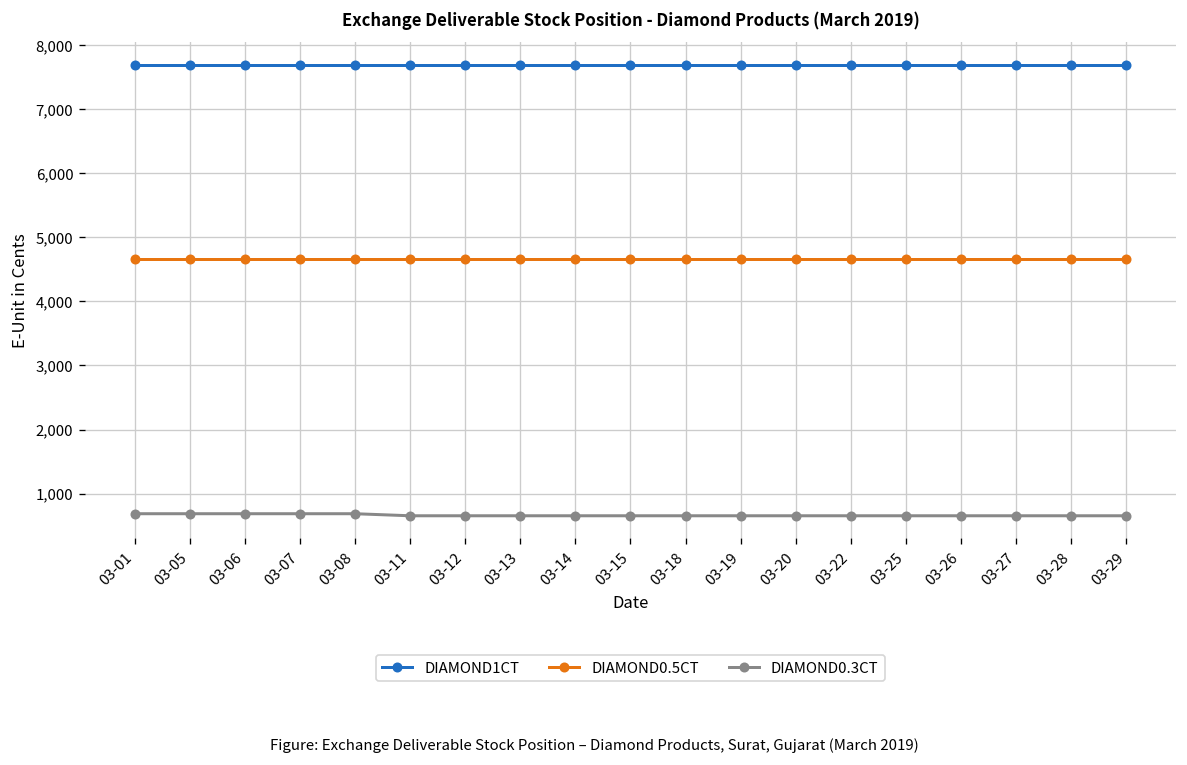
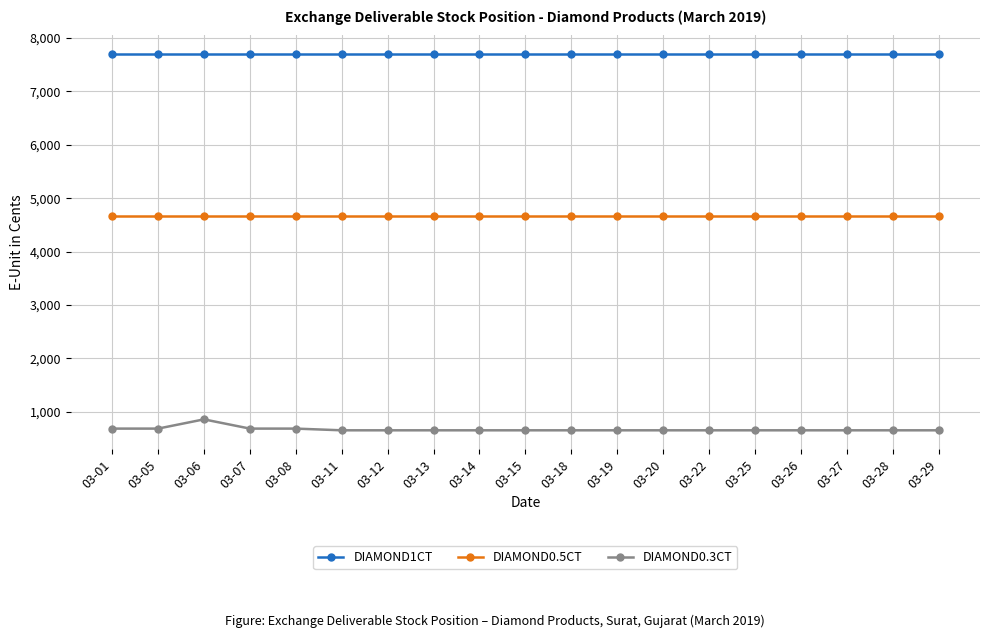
DIAMOND0.3CT, 03-06: 700 -> 900
